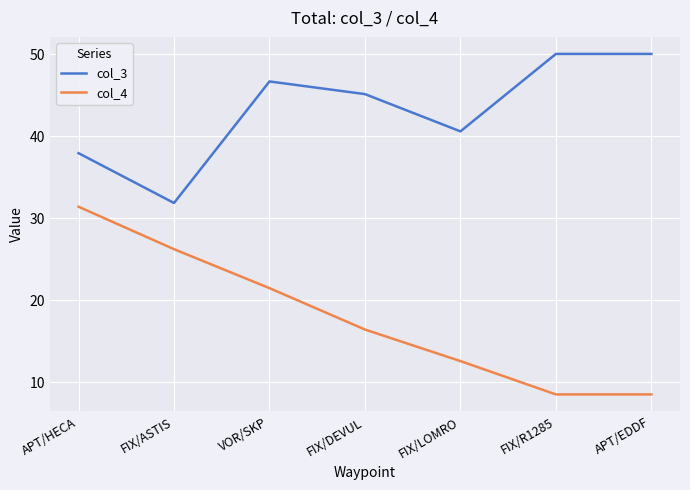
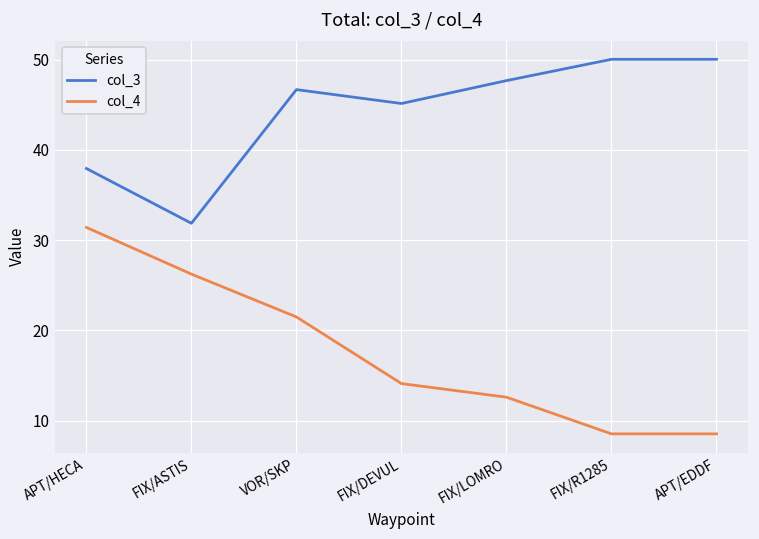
col_4, FIX/DEVUL: 16 -> 14
col_3, FIX/LOMRO: 41 -> 48
